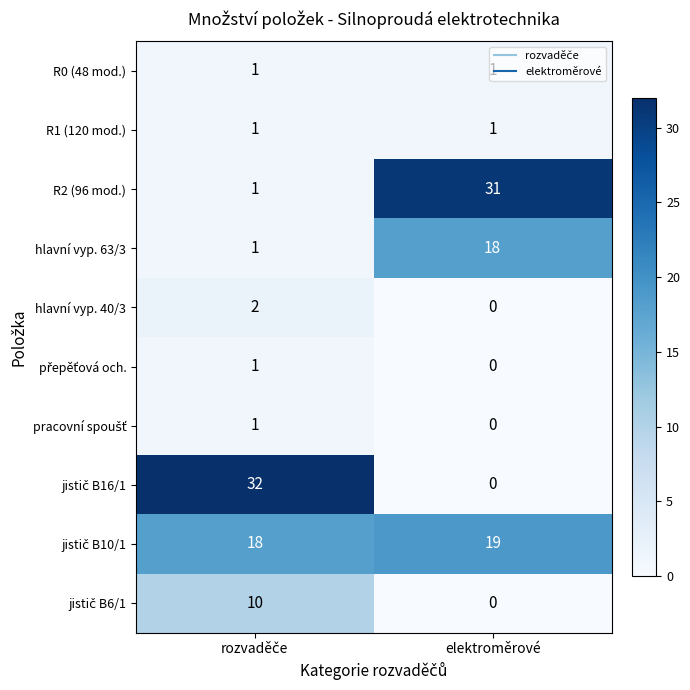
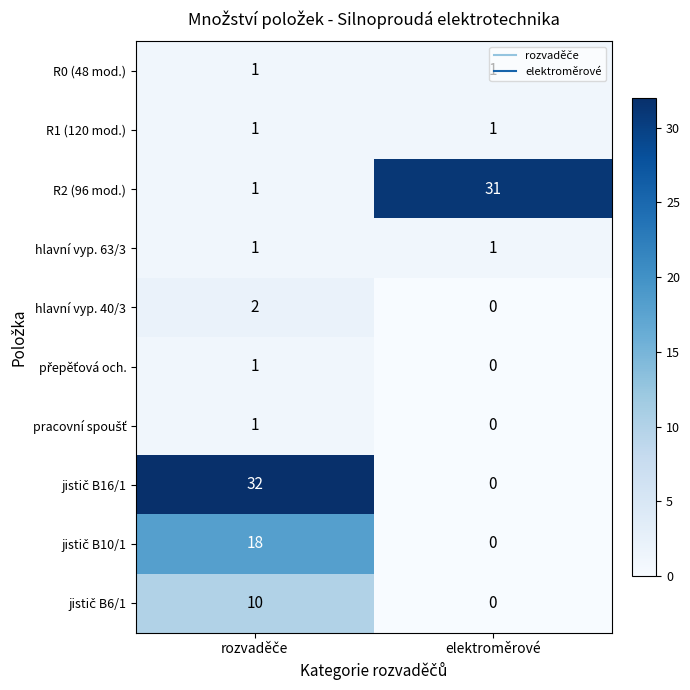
hlavní vyp. 63/3, elektroměrové: 18 -> 1
jistič B10/1, elektroměrové: 19 -> 0
